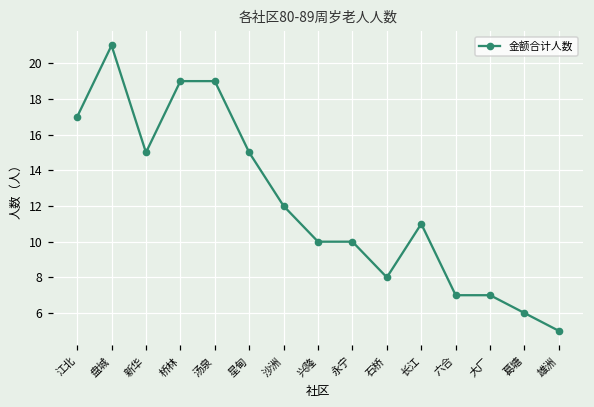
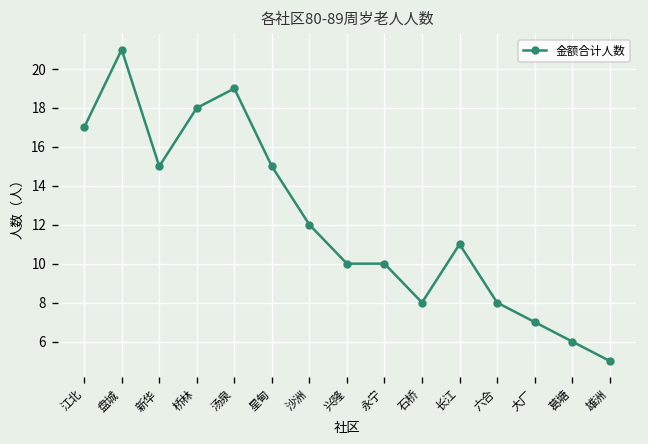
桥林: 19 -> 18
六合: 7 -> 8
